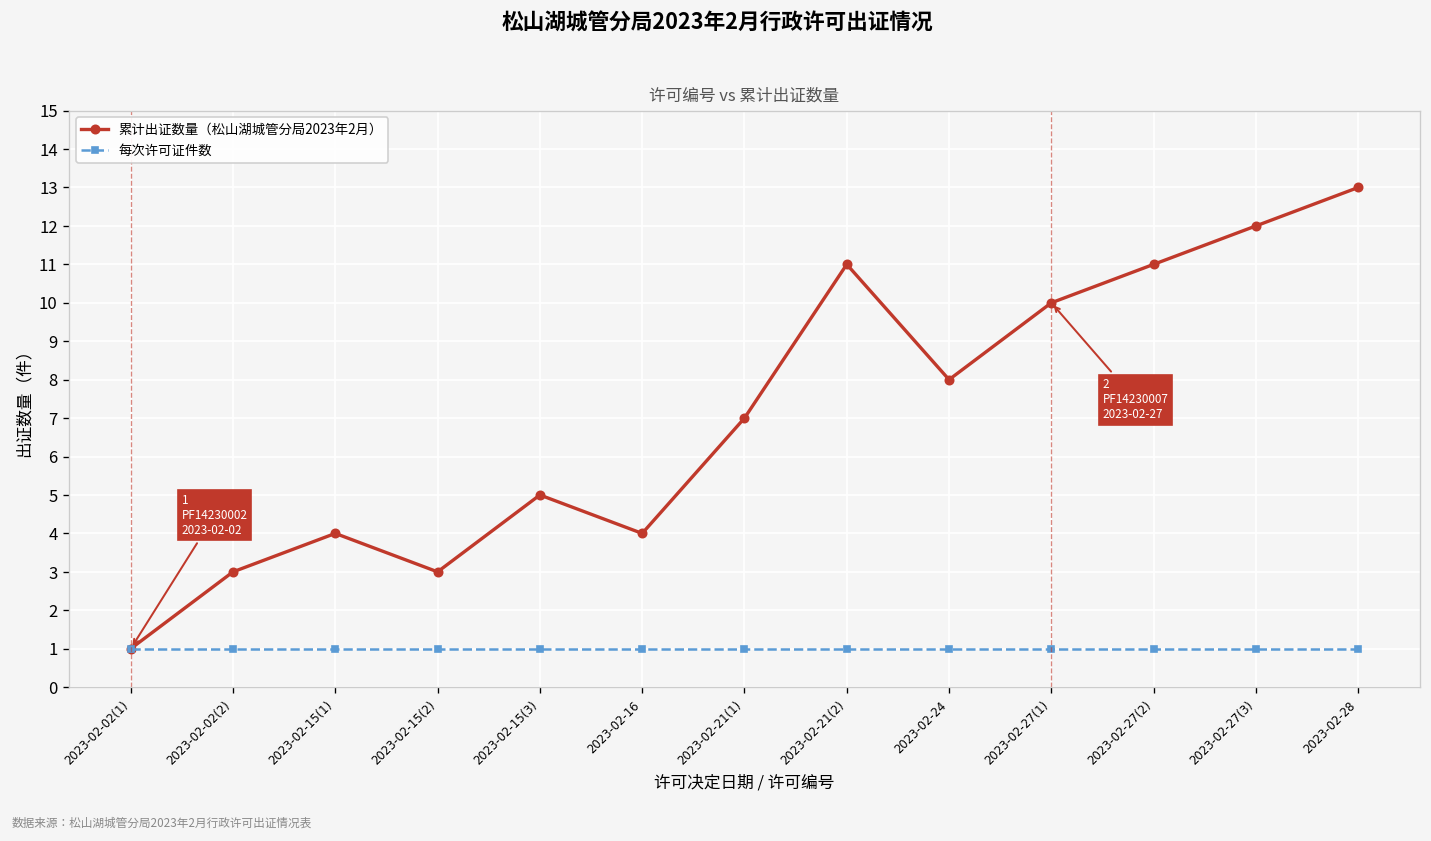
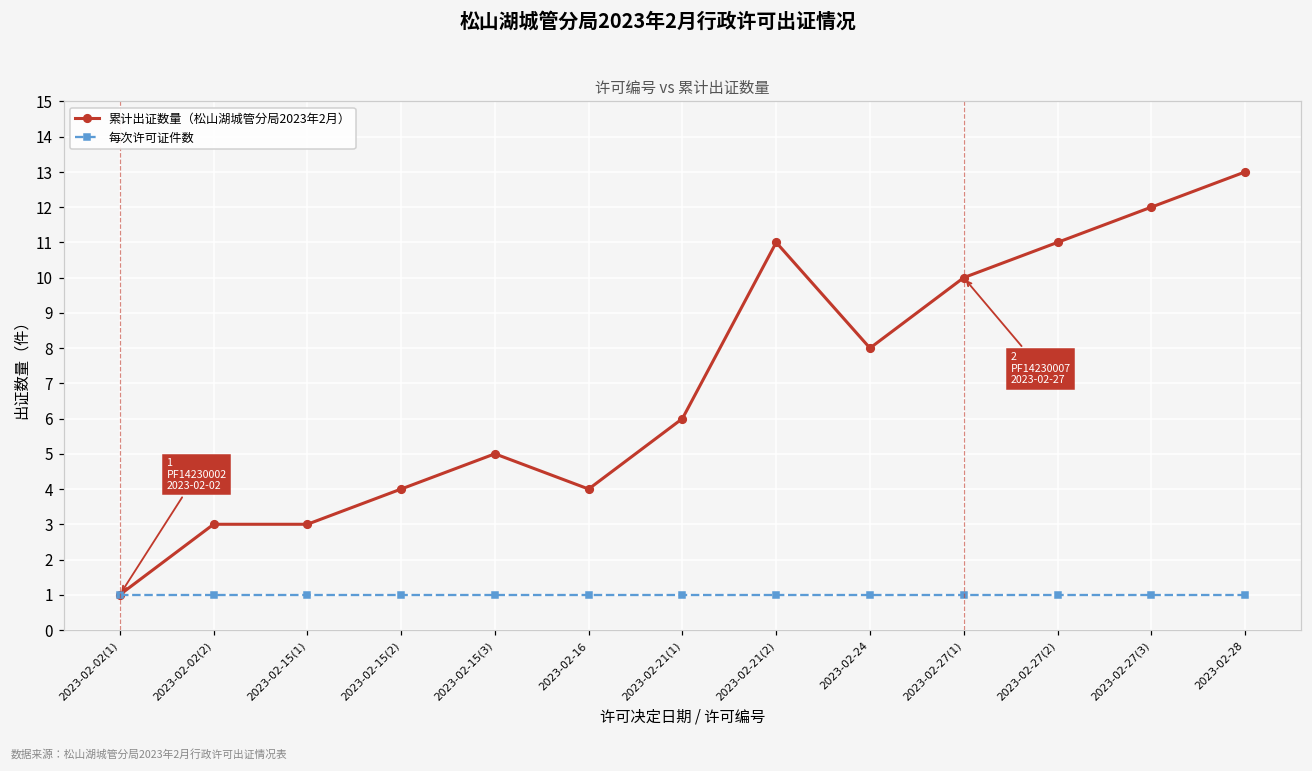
累计出证数量（松山湖城管分局2023年2月）, 2023-02-15(1): 4 -> 3
累计出证数量（松山湖城管分局2023年2月）, 2023-02-15(2): 3 -> 4
累计出证数量（松山湖城管分局2023年2月）, 2023-02-21(1): 7 -> 6
